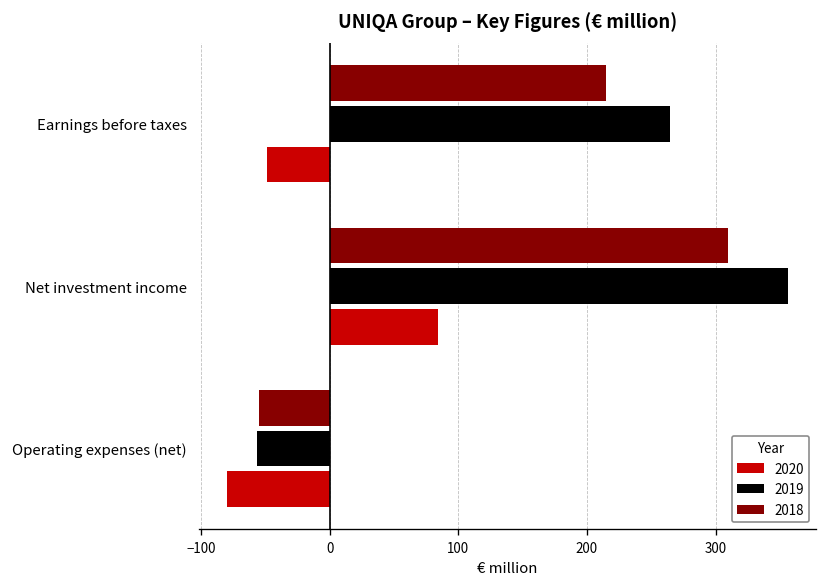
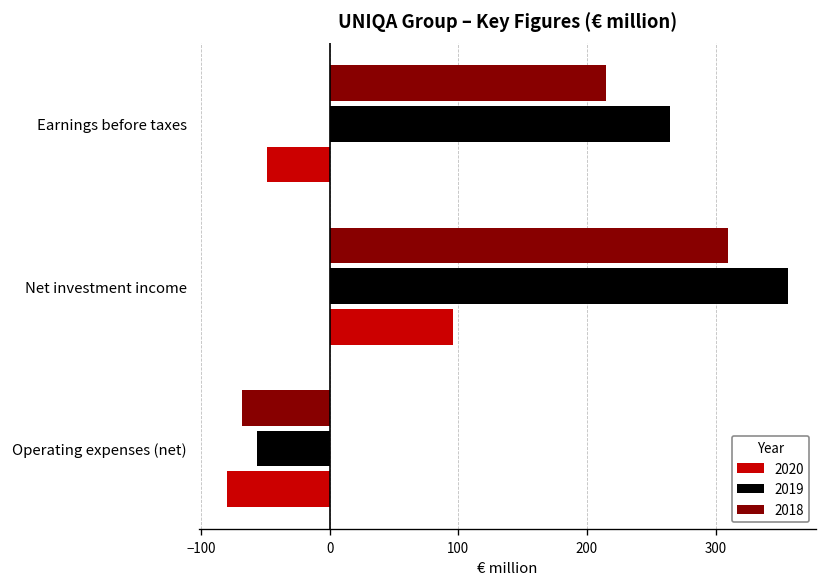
2020, Net investment income: 84 -> 96
2018, Operating expenses (net): -55 -> -68
